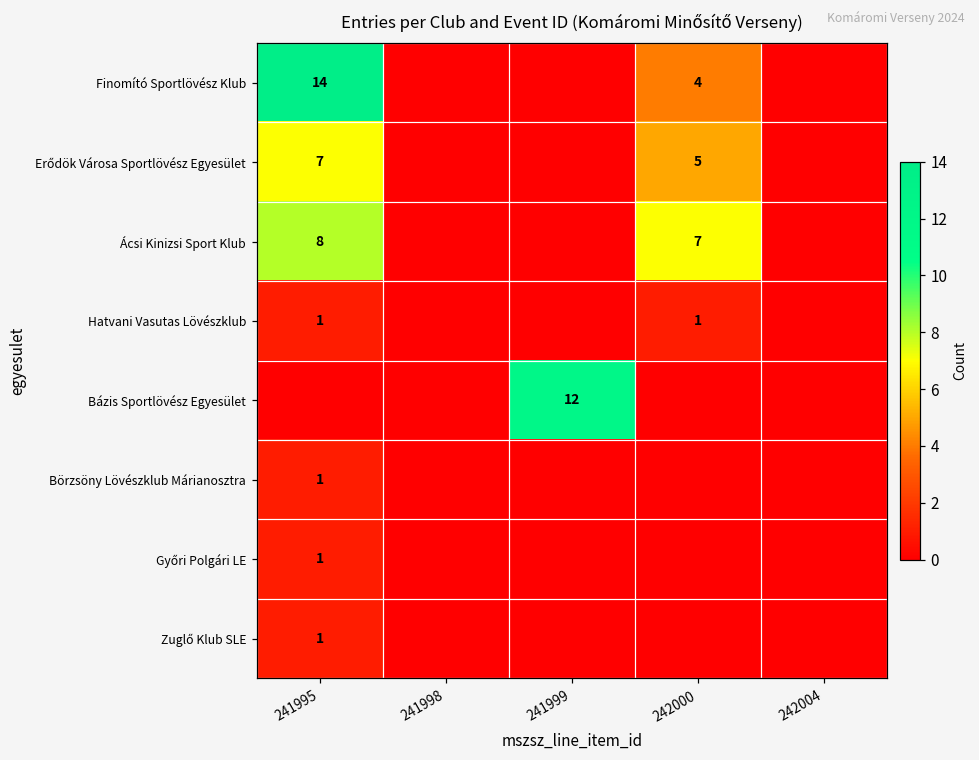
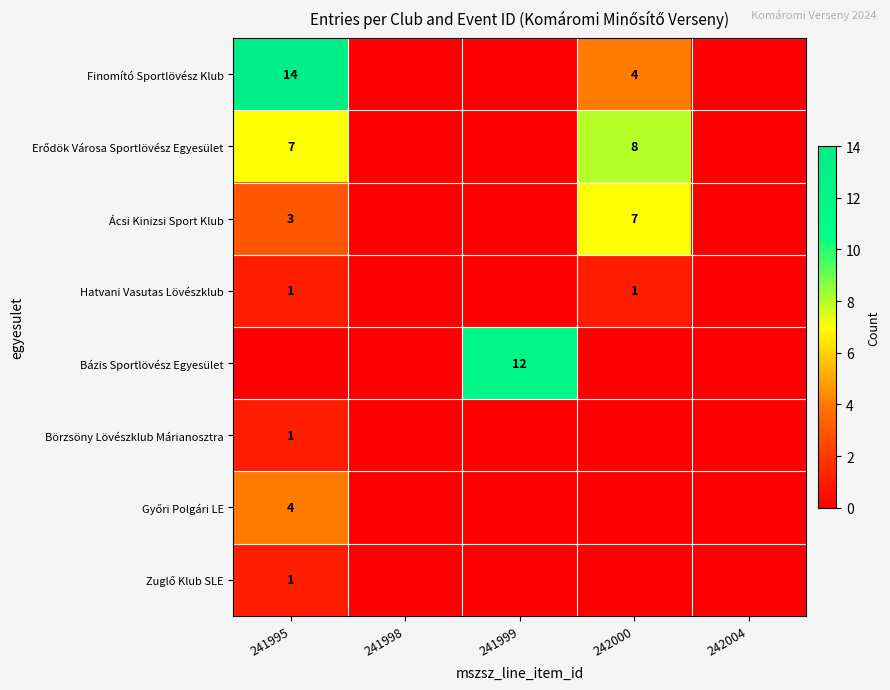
Erődök Városa Sportlövész Egyesület, 242000: 5 -> 8
Ácsi Kinizsi Sport Klub, 241995: 8 -> 3
Győri Polgári LE, 241995: 1 -> 4
